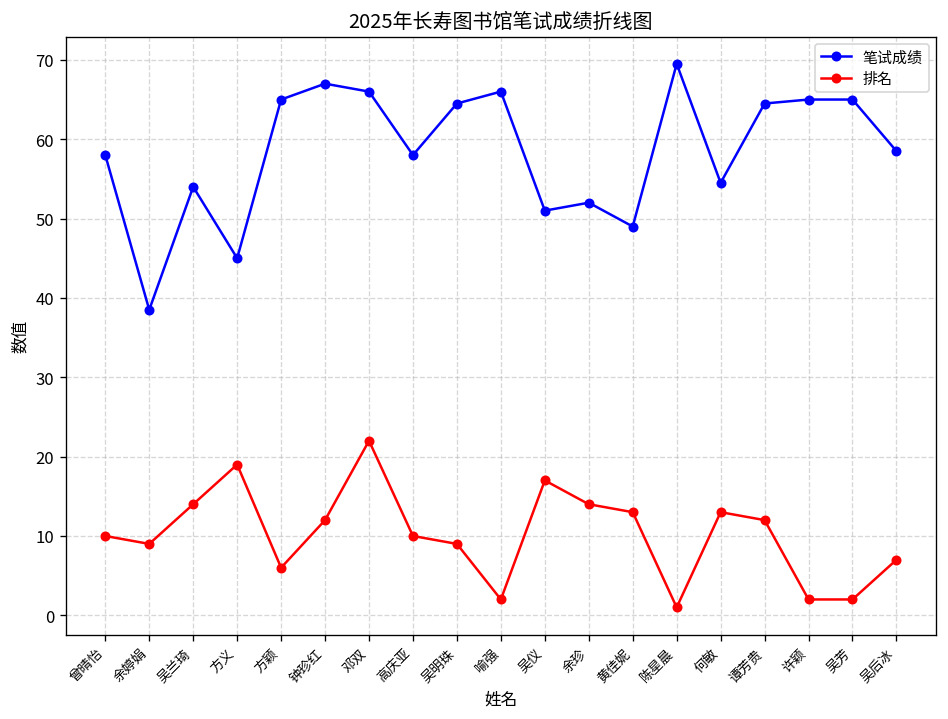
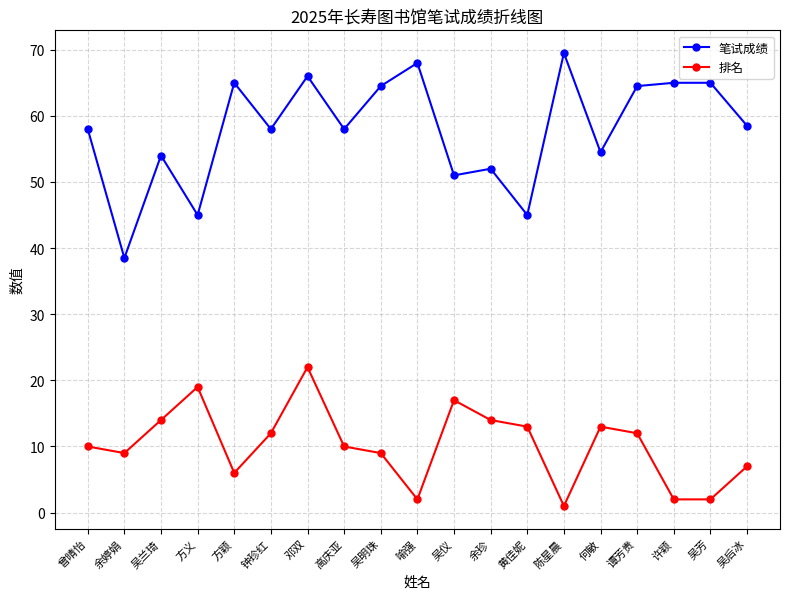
笔试成绩, 钟珍红: 67 -> 58
笔试成绩, 喻强: 66 -> 68
笔试成绩, 黄佳妮: 49 -> 45
